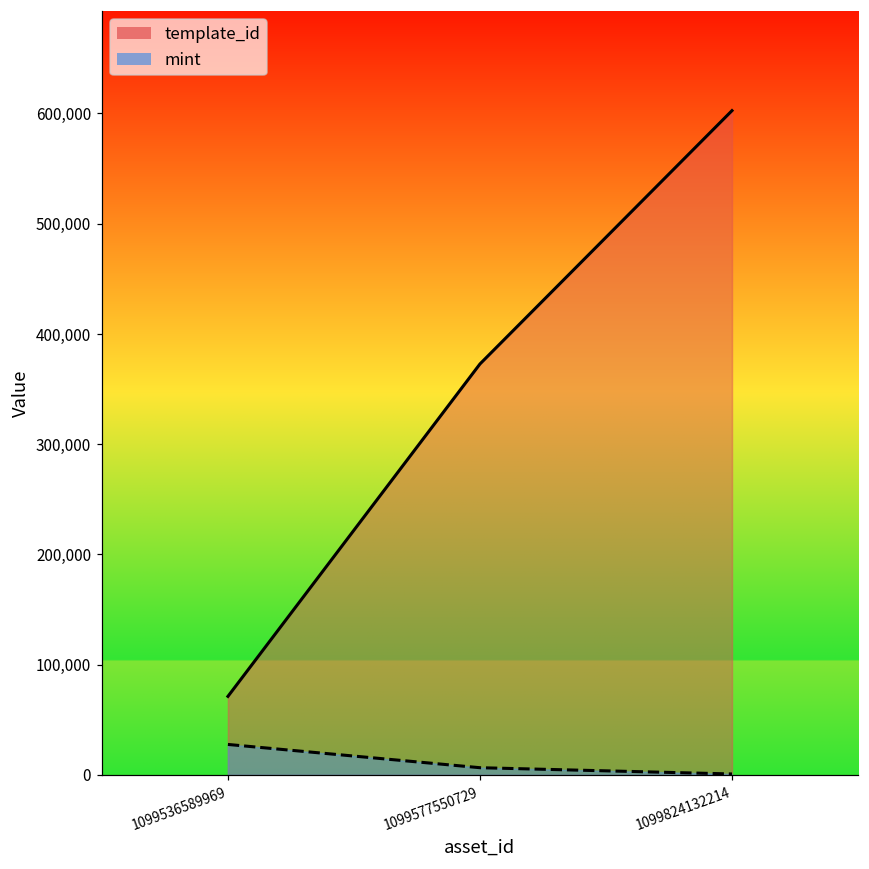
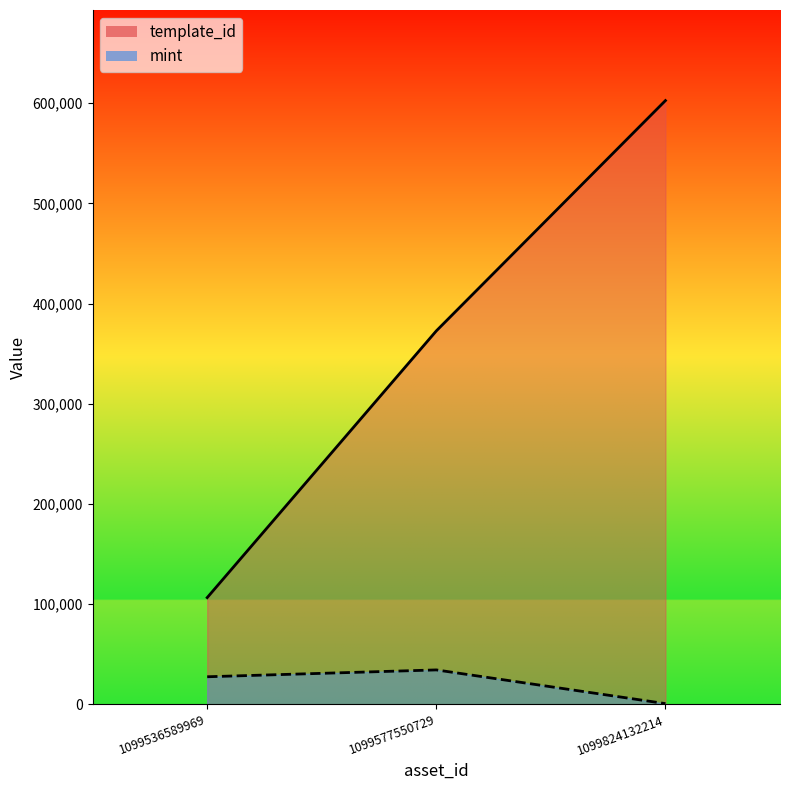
template_id, 1099536589969: 71,000 -> 107,000
mint, 1099577550729: 7,000 -> 34,000
